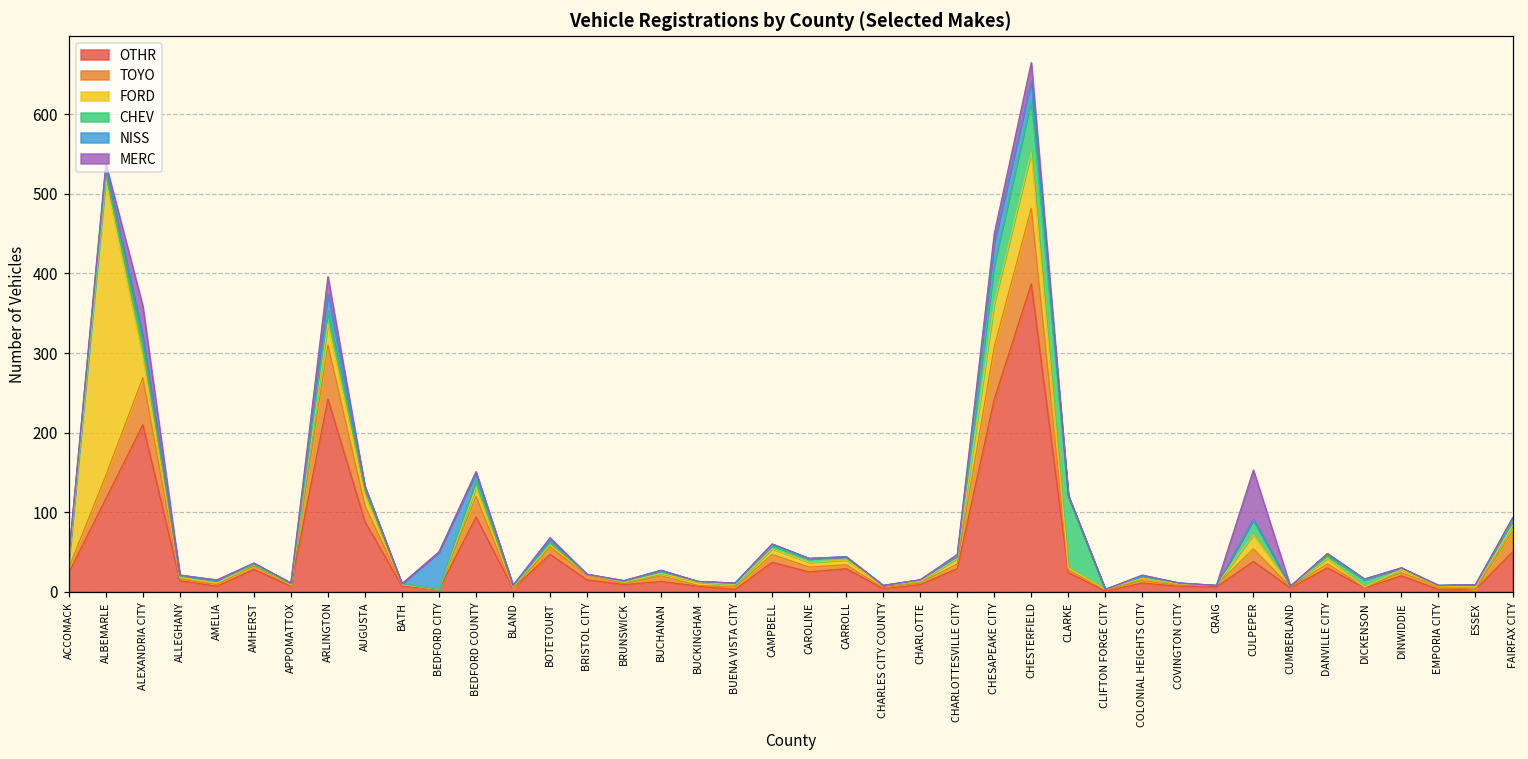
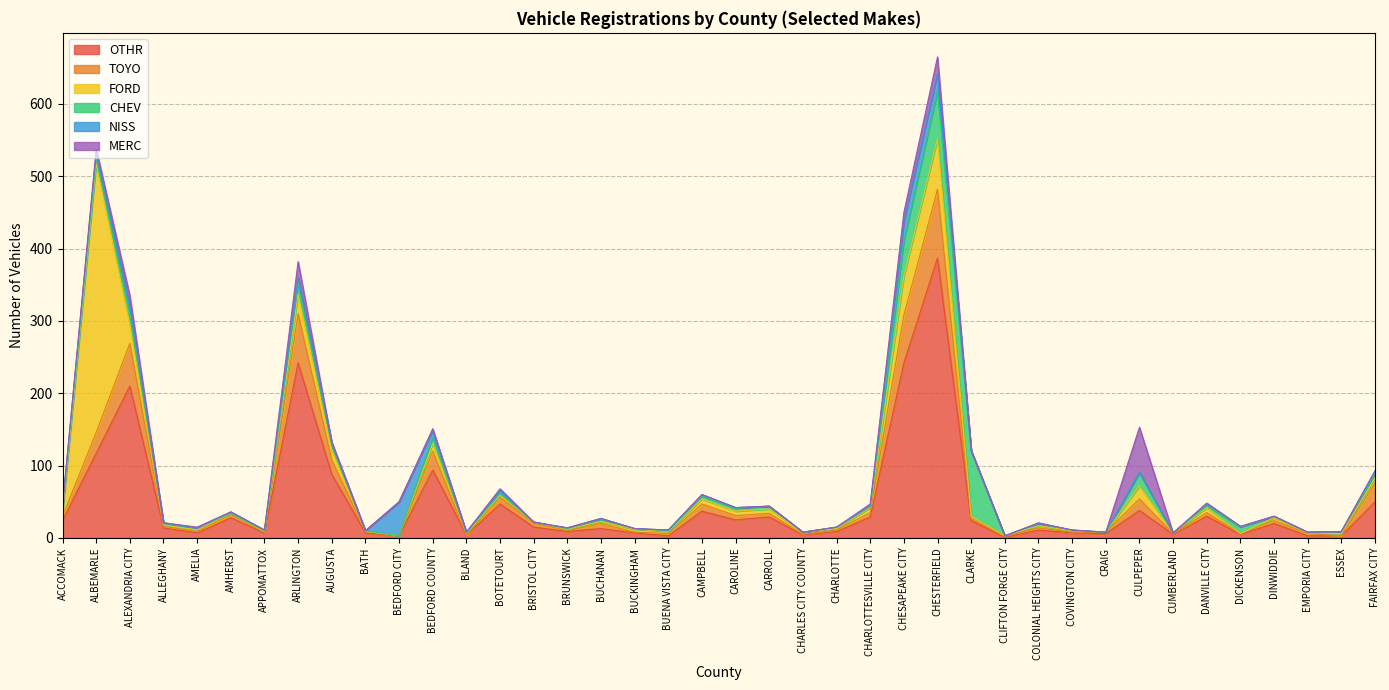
MERC, ALEXANDRIA CITY: 40 -> 10
NISS, ARLINGTON: 20 -> 10
